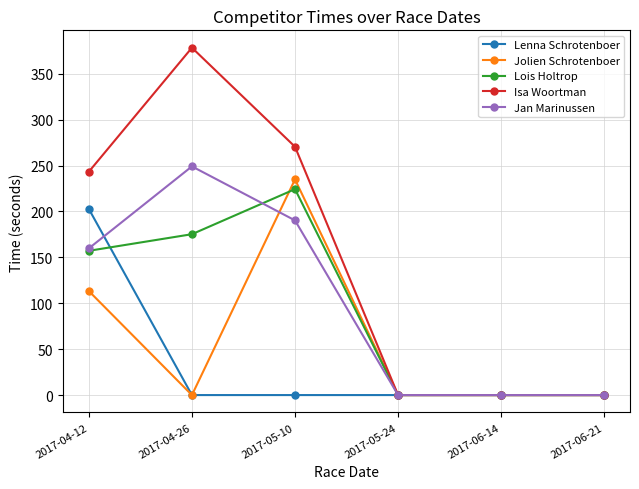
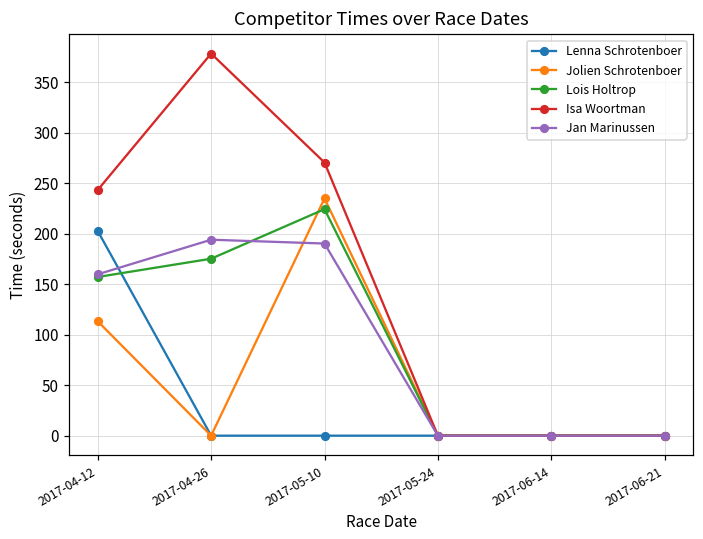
Jan Marinussen, 2017-04-26: 250 -> 190
